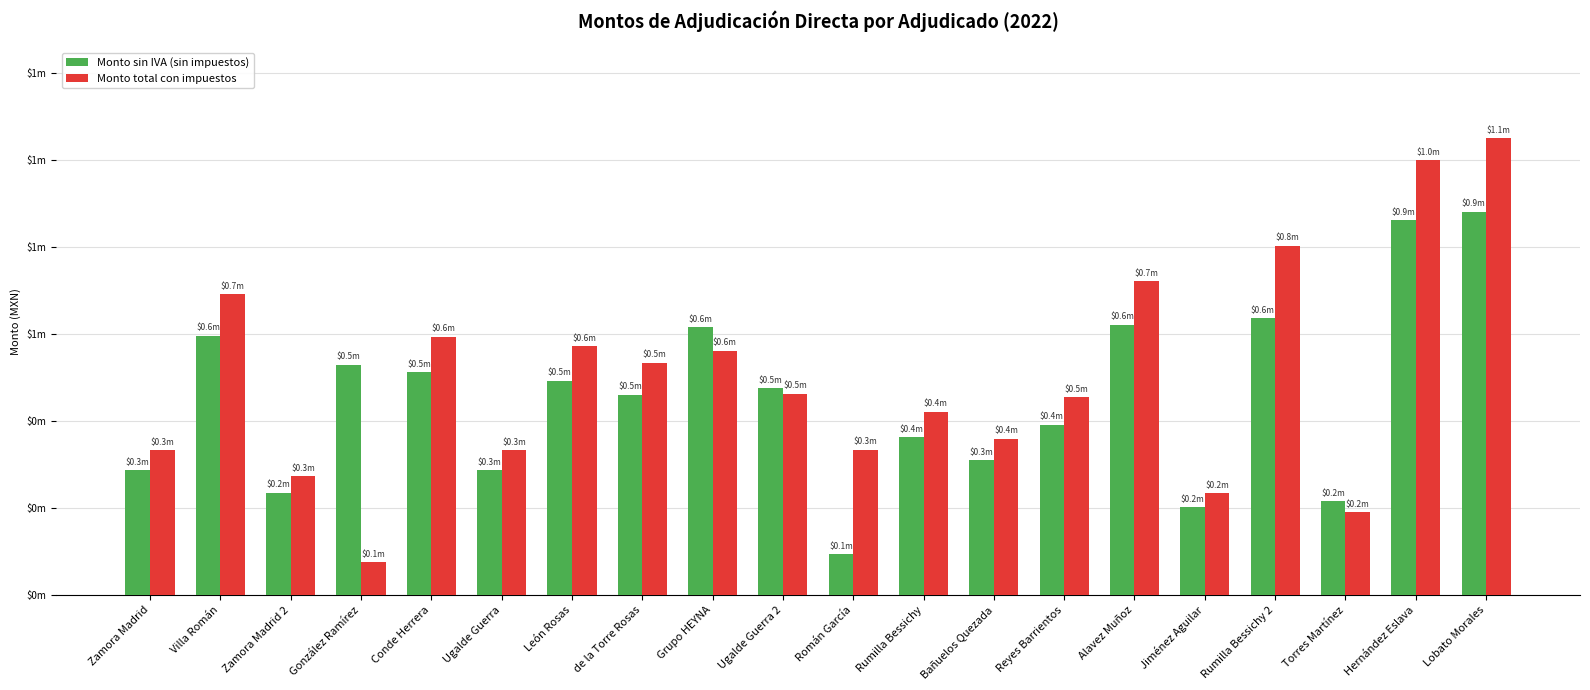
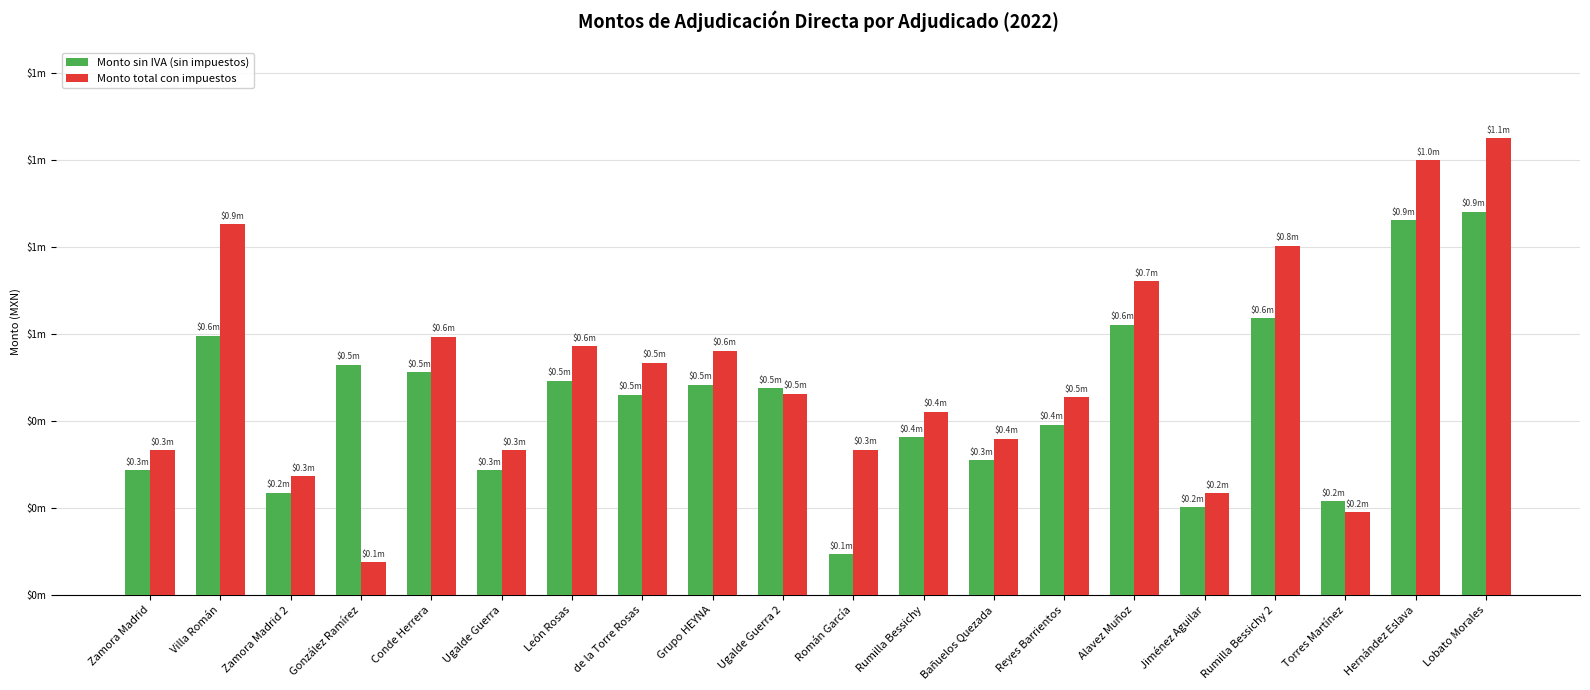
Monto total con impuestos, Villa Román: $0.7m -> $0.9m
Monto sin IVA (sin impuestos), Grupo HEYNA: $0.6m -> $0.5m
